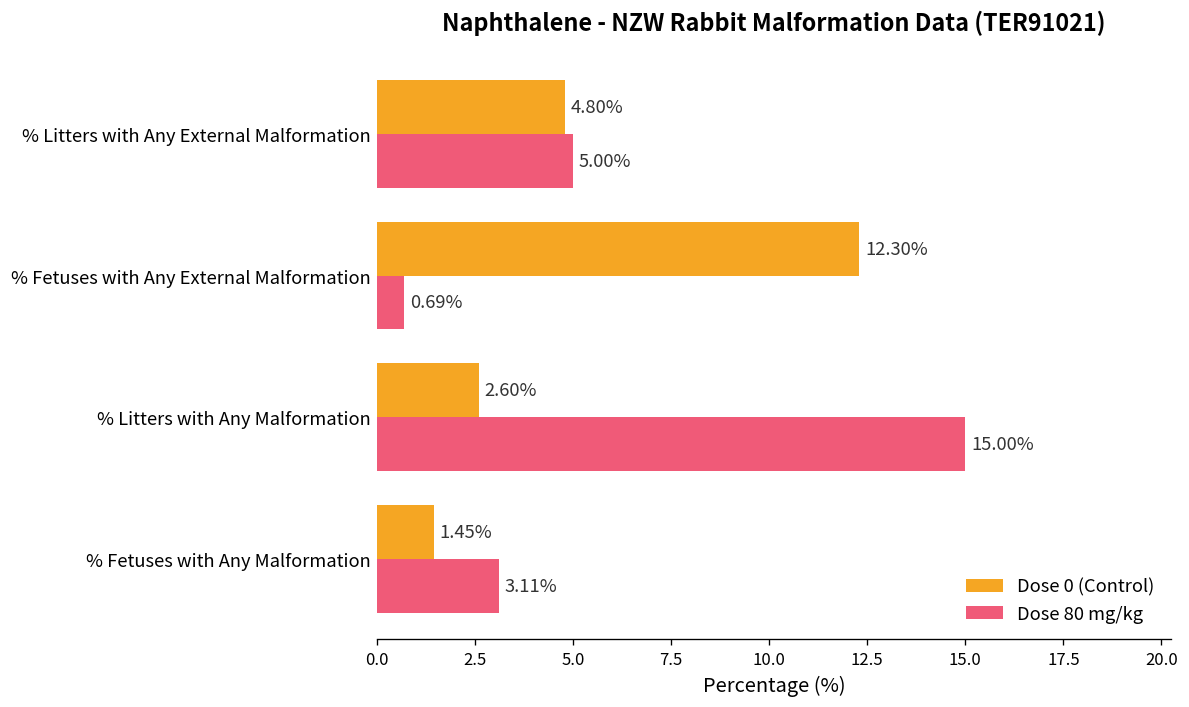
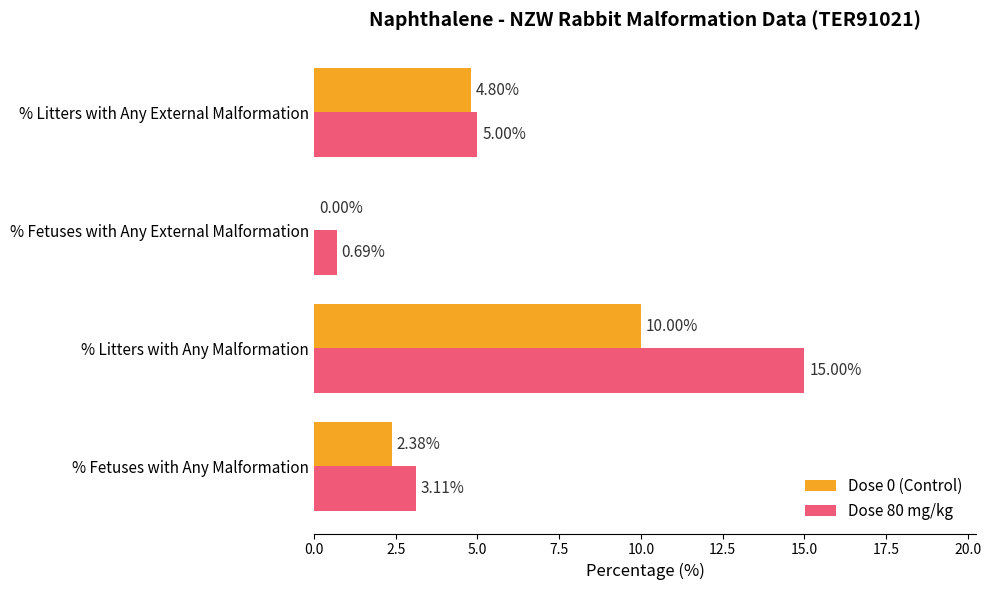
Dose 0 (Control), % Fetuses with Any External Malformation: 12.30% -> 0.00%
Dose 0 (Control), % Litters with Any Malformation: 2.60% -> 10.00%
Dose 0 (Control), % Fetuses with Any Malformation: 1.45% -> 2.38%
